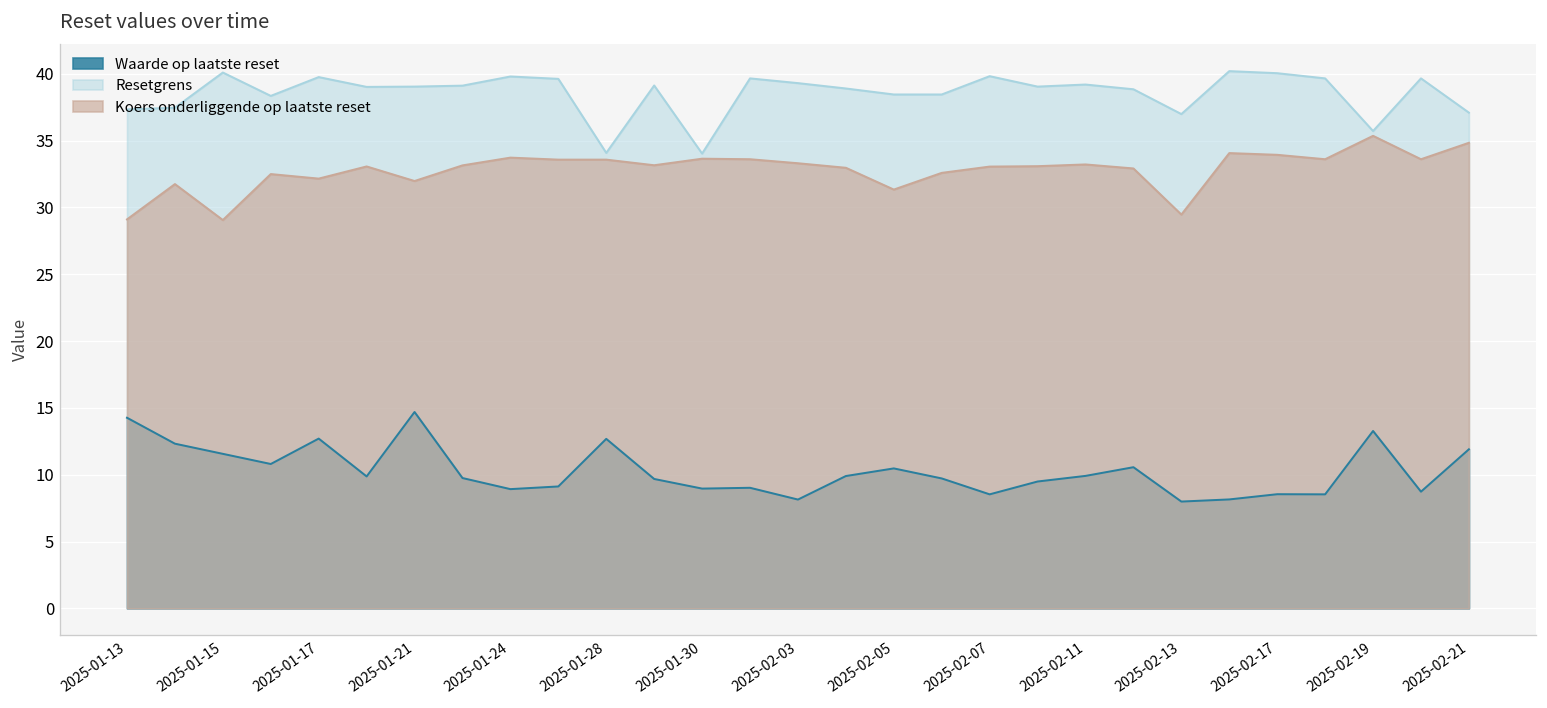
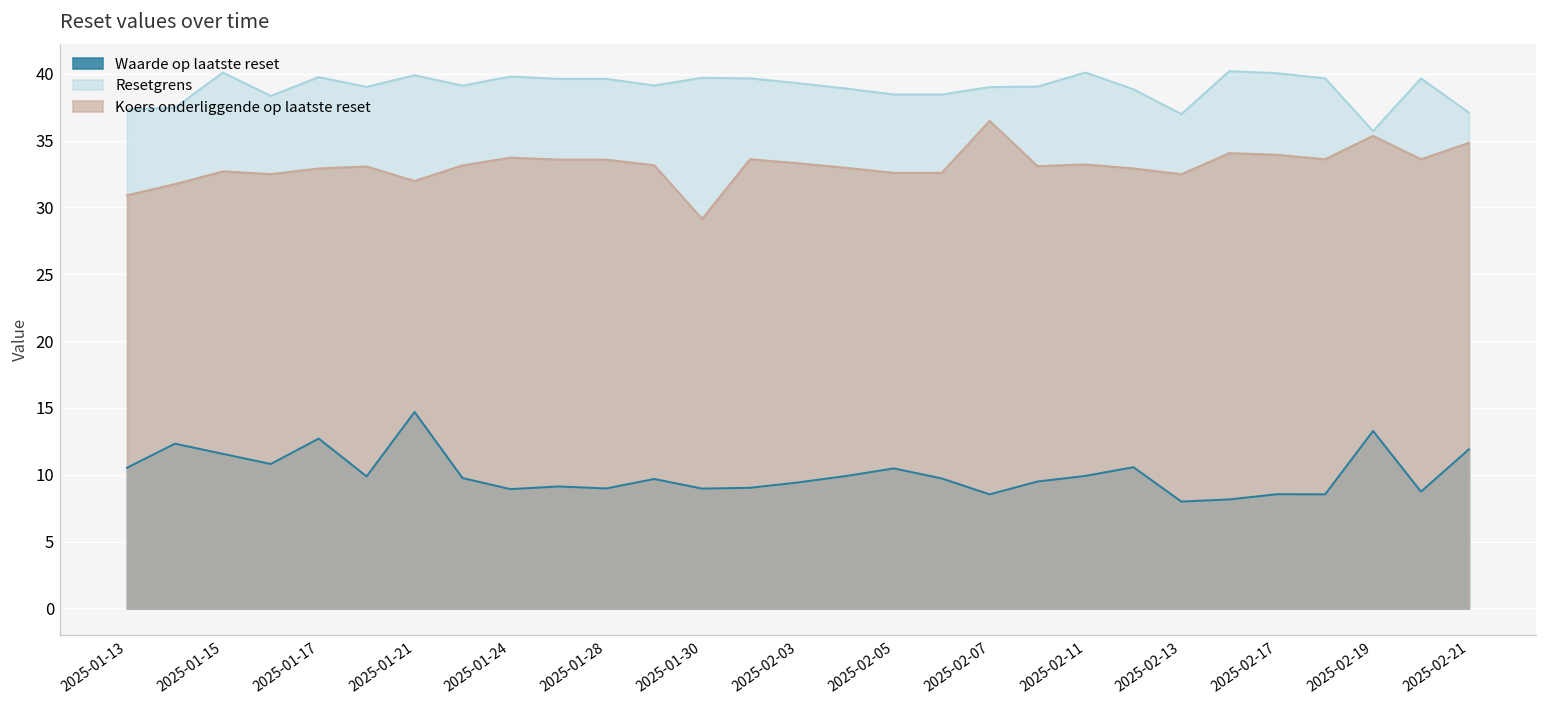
Waarde op laatste reset, 2025-01-13: 14.3 -> 10.5
Koers onderliggende op laatste reset, 2025-01-13: 29.1 -> 30.9
Koers onderliggende op laatste reset, 2025-01-15: 29.1 -> 32.7
Koers onderliggende op laatste reset, 2025-01-17: 32.2 -> 32.9
Resetgrens, 2025-01-21: 39.0 -> 39.9
Waarde op laatste reset, 2025-01-28: 12.7 -> 9.0
Resetgrens, 2025-01-28: 34.1 -> 39.6
Resetgrens, 2025-01-30: 34.0 -> 39.7
Koers onderliggende op laatste reset, 2025-01-30: 33.6 -> 29.1
Waarde op laatste reset, 2025-02-03: 8.1 -> 9.4
Koers onderliggende op laatste reset, 2025-02-05: 31.3 -> 32.6
Resetgrens, 2025-02-07: 39.8 -> 39.0
Koers onderliggende op laatste reset, 2025-02-07: 33.1 -> 36.5
Resetgrens, 2025-02-11: 39.2 -> 40.1
Koers onderliggende op laatste reset, 2025-02-13: 29.5 -> 32.5
